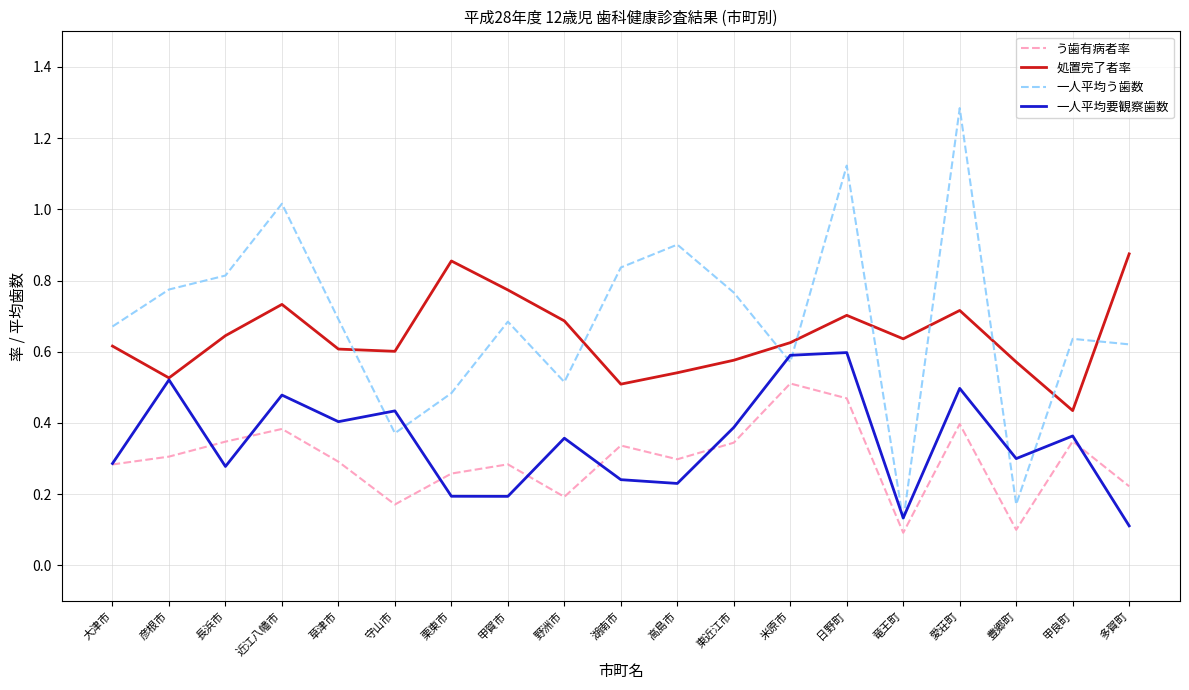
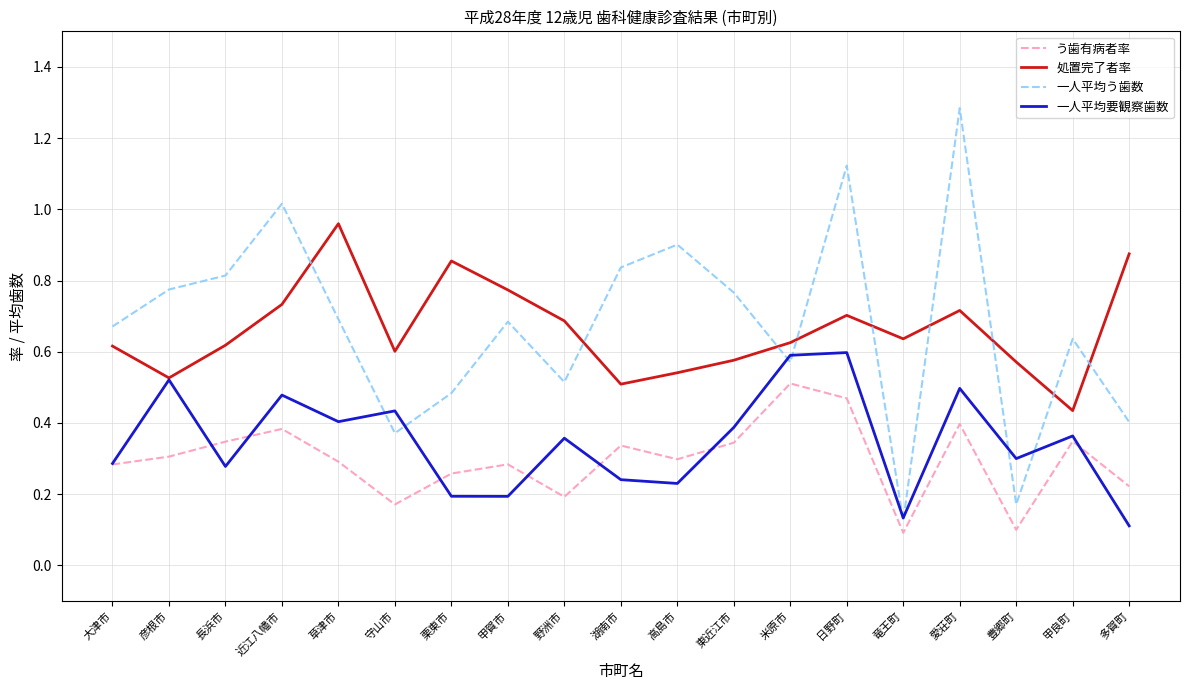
処置完了者率, 長浜市: 0.65 -> 0.62
処置完了者率, 草津市: 0.61 -> 0.96
一人平均う歯数, 多賀町: 0.62 -> 0.40
